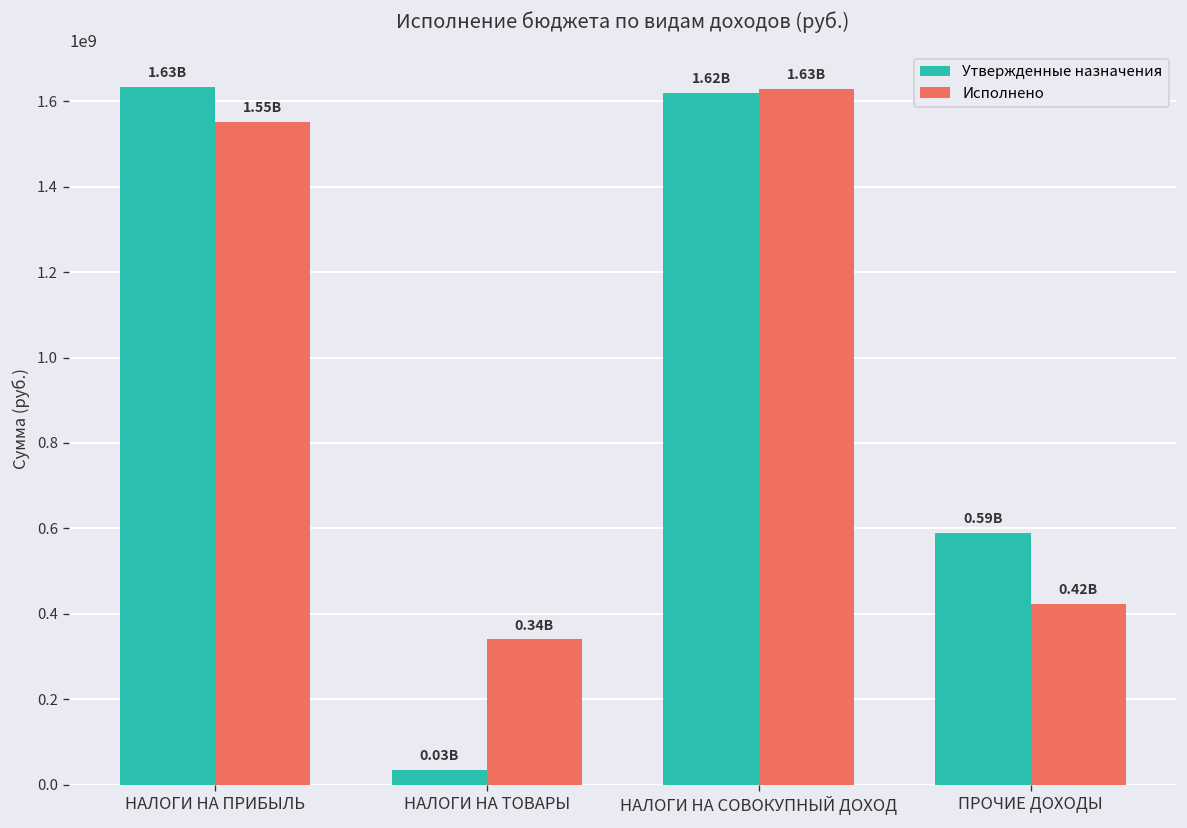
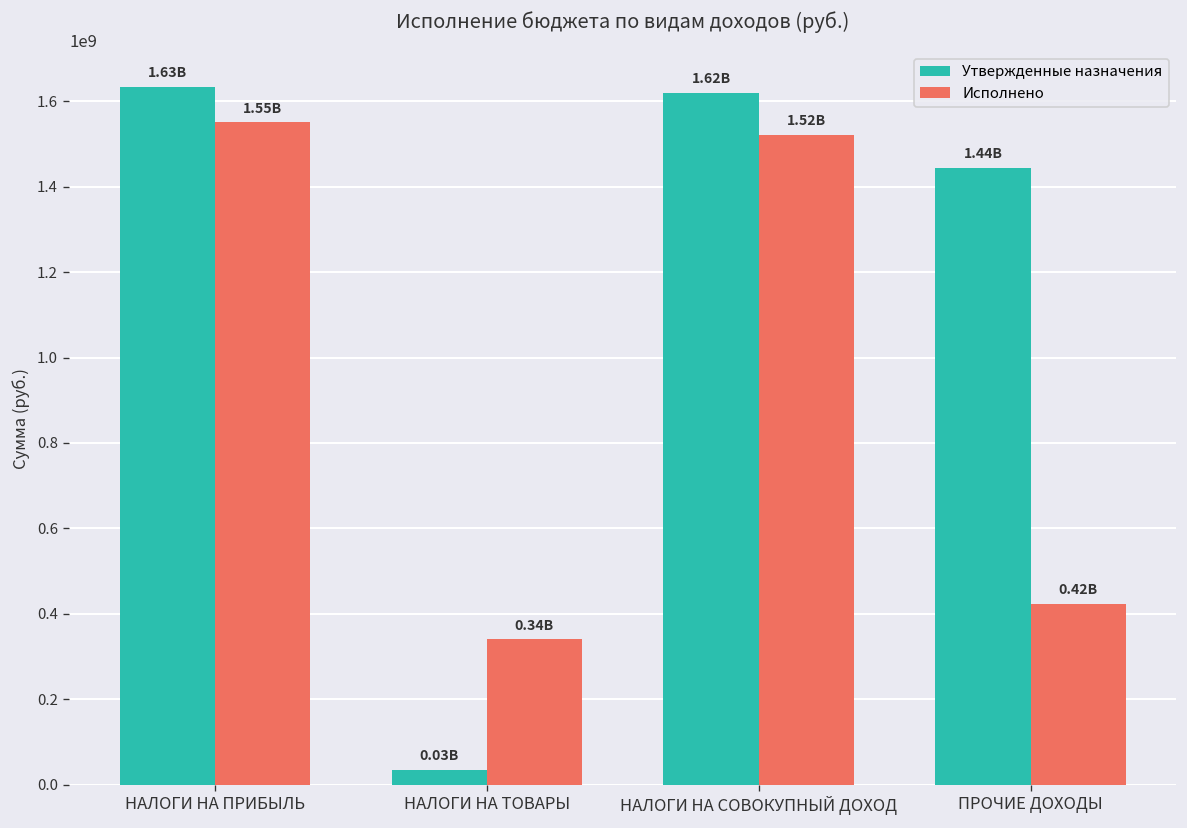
Исполнено, НАЛОГИ НА СОВОКУПНЫЙ ДОХОД: 1.63B -> 1.52B
Утвержденные назначения, ПРОЧИЕ ДОХОДЫ: 0.59B -> 1.44B
